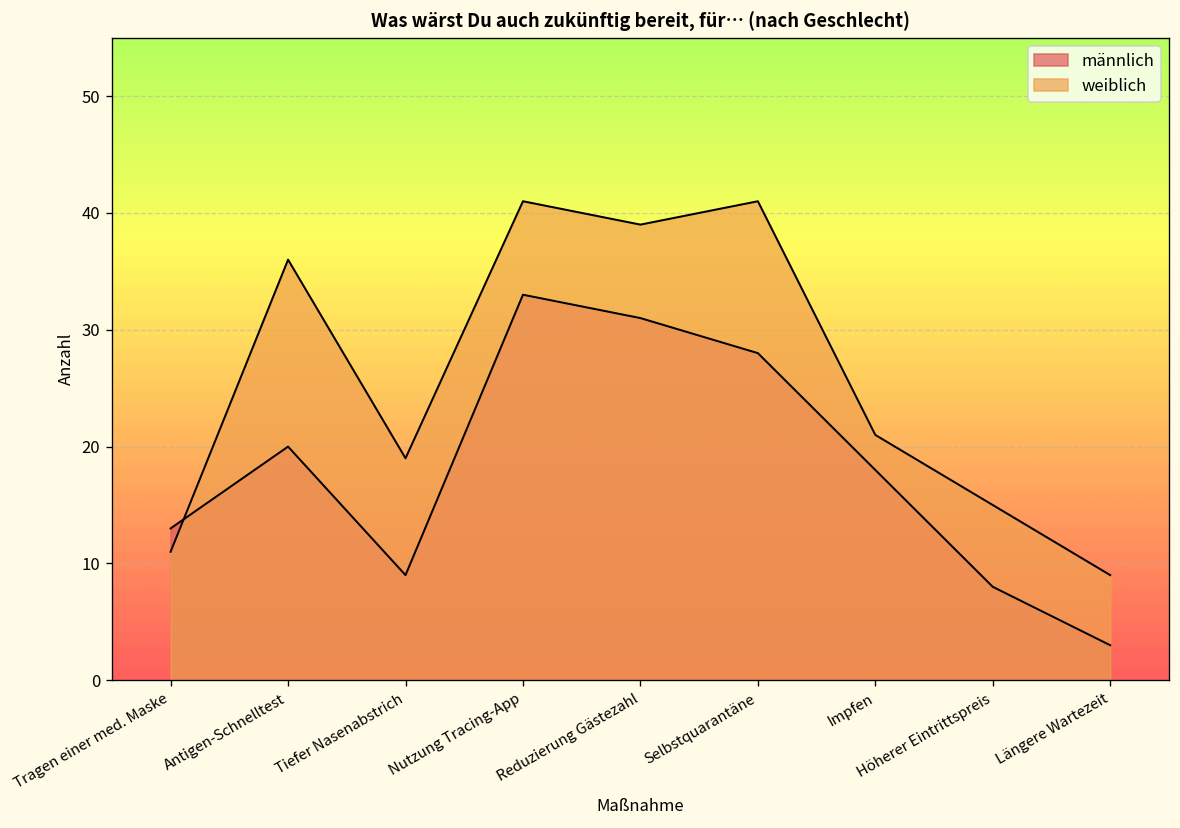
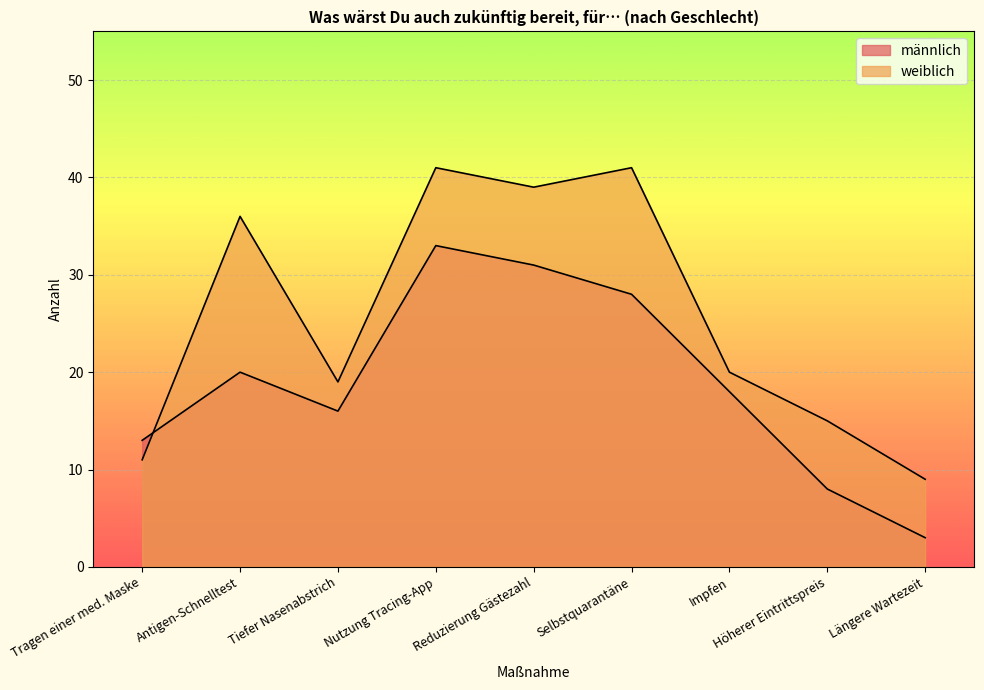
männlich, Tiefer Nasenabstrich: 9 -> 16
weiblich, Impfen: 21 -> 20
